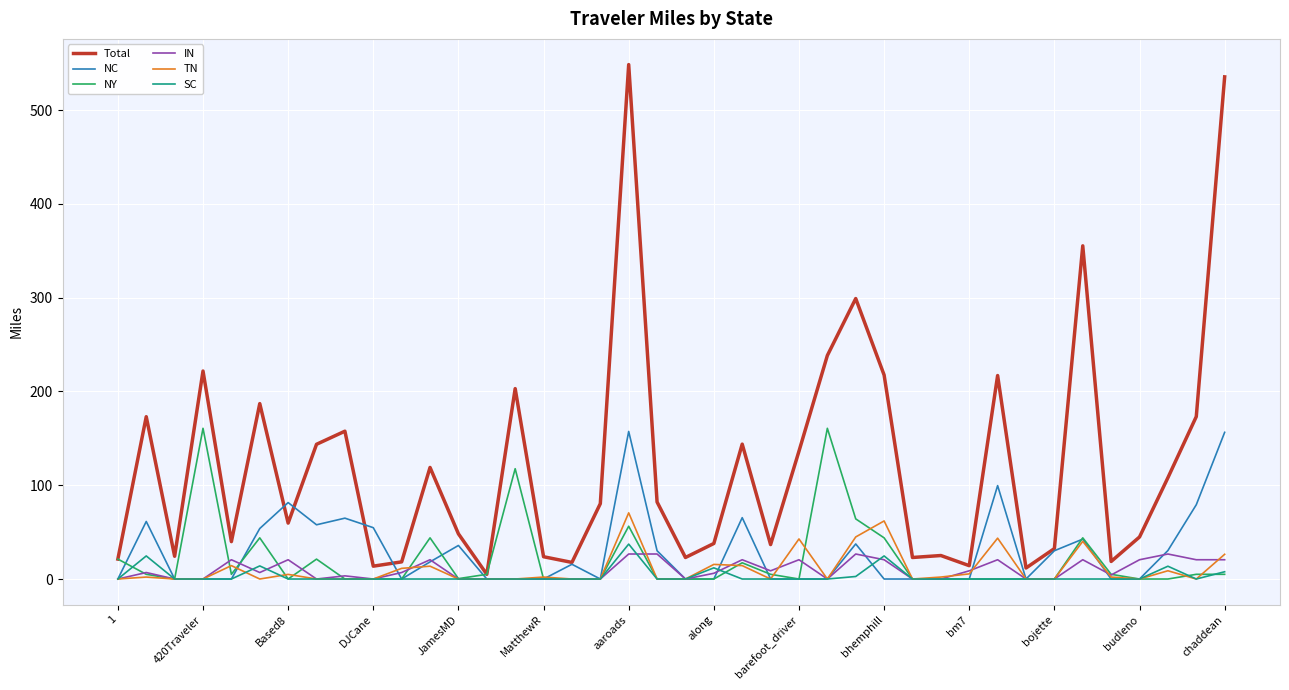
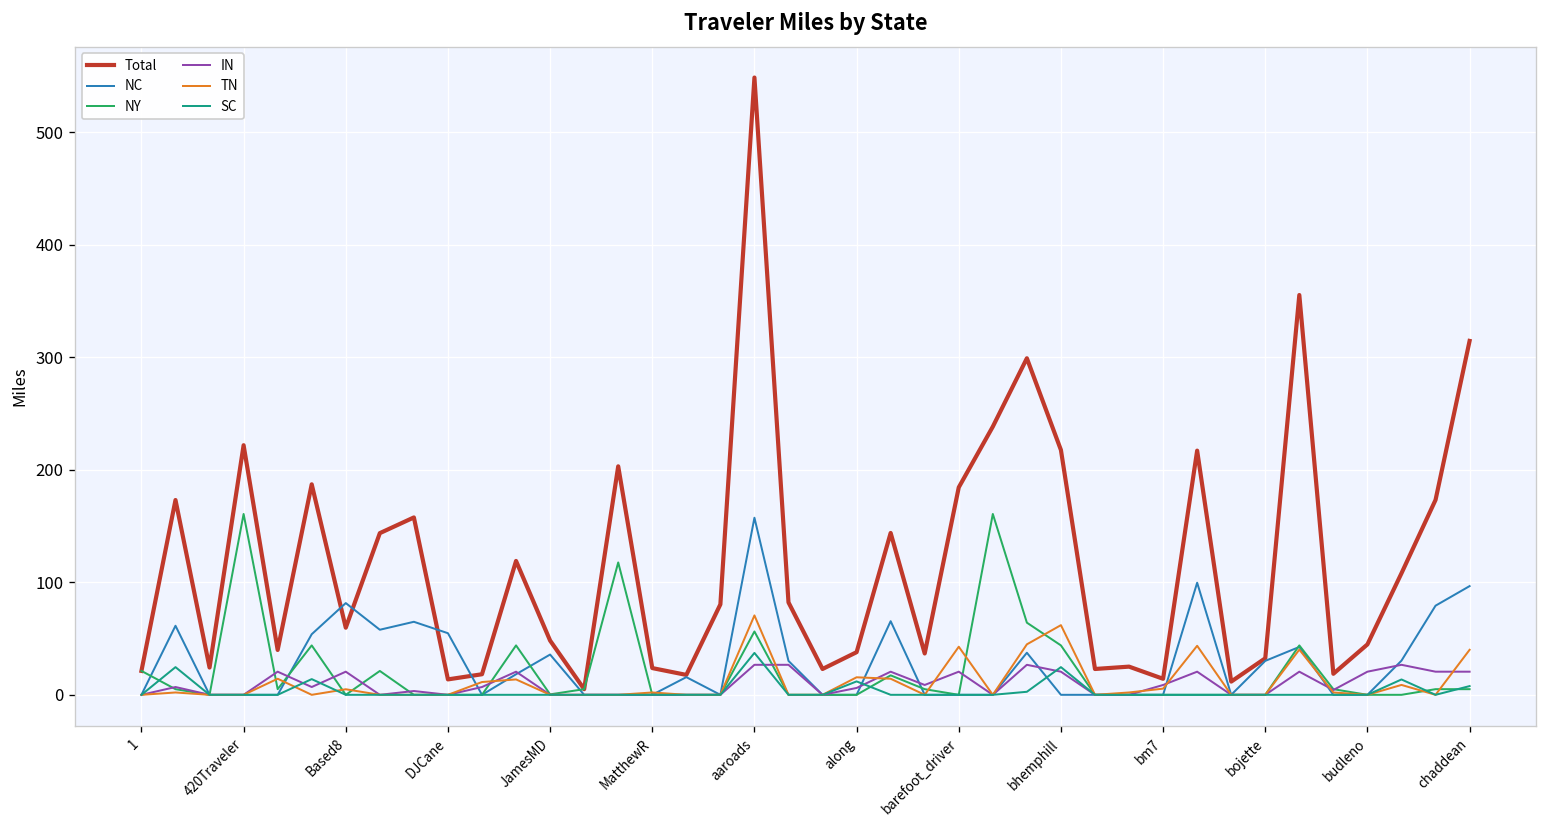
Total, barefoot_driver: 140 -> 180
Total, chaddean: 540 -> 310
NC, chaddean: 160 -> 100
TN, chaddean: 30 -> 40
